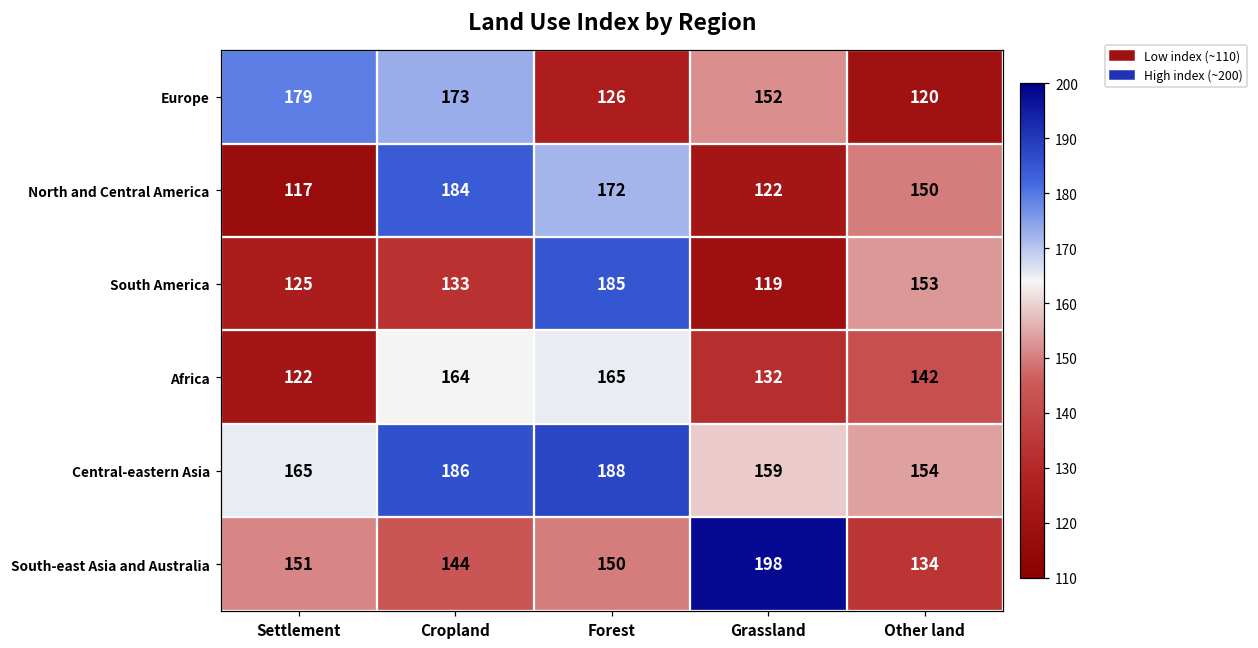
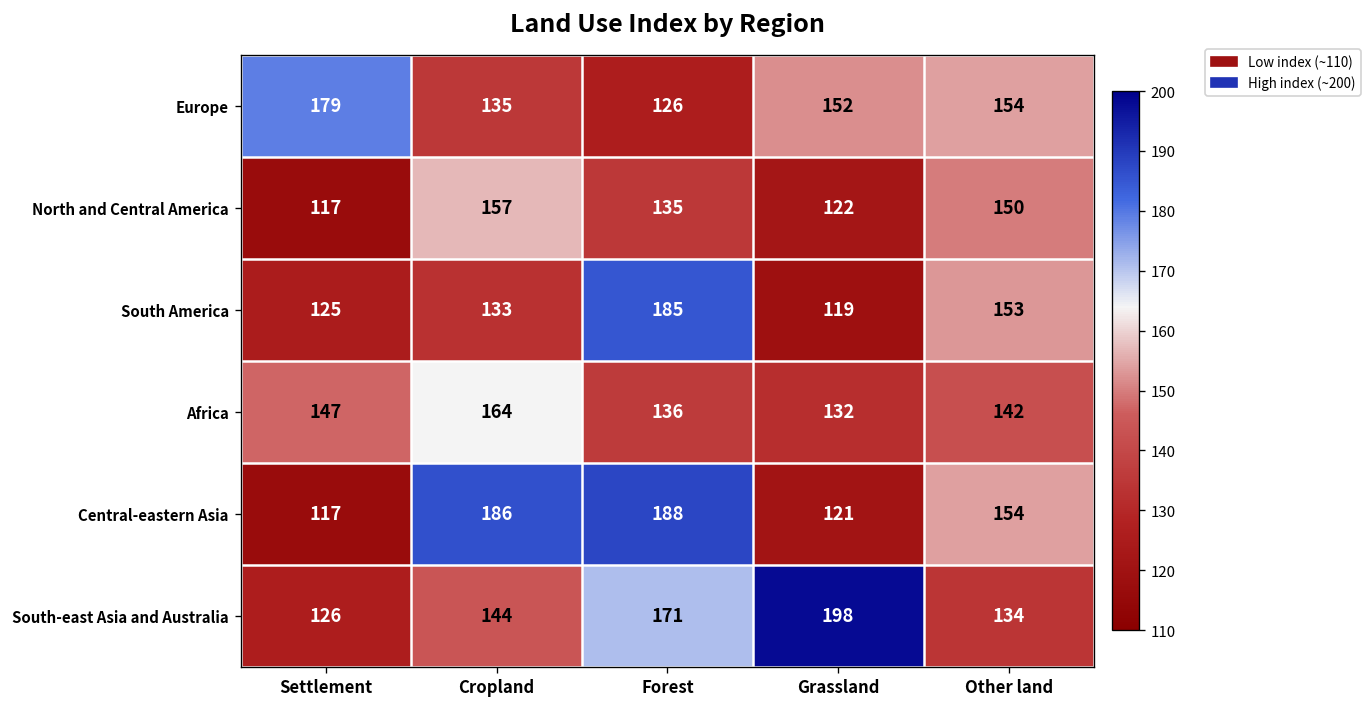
Europe, Cropland: 173 -> 135
Europe, Other land: 120 -> 154
North and Central America, Cropland: 184 -> 157
North and Central America, Forest: 172 -> 135
Africa, Settlement: 122 -> 147
Africa, Forest: 165 -> 136
Central-eastern Asia, Settlement: 165 -> 117
Central-eastern Asia, Grassland: 159 -> 121
South-east Asia and Australia, Settlement: 151 -> 126
South-east Asia and Australia, Forest: 150 -> 171
